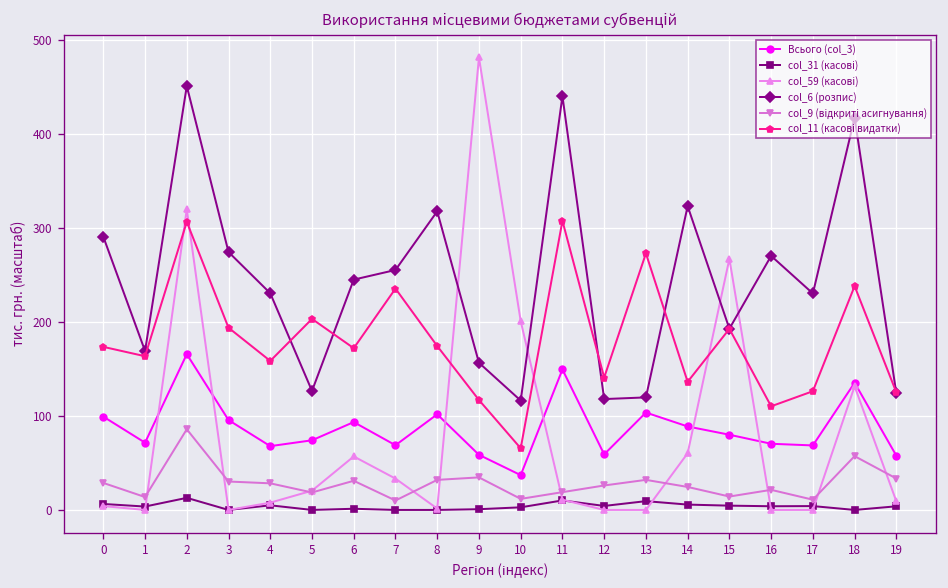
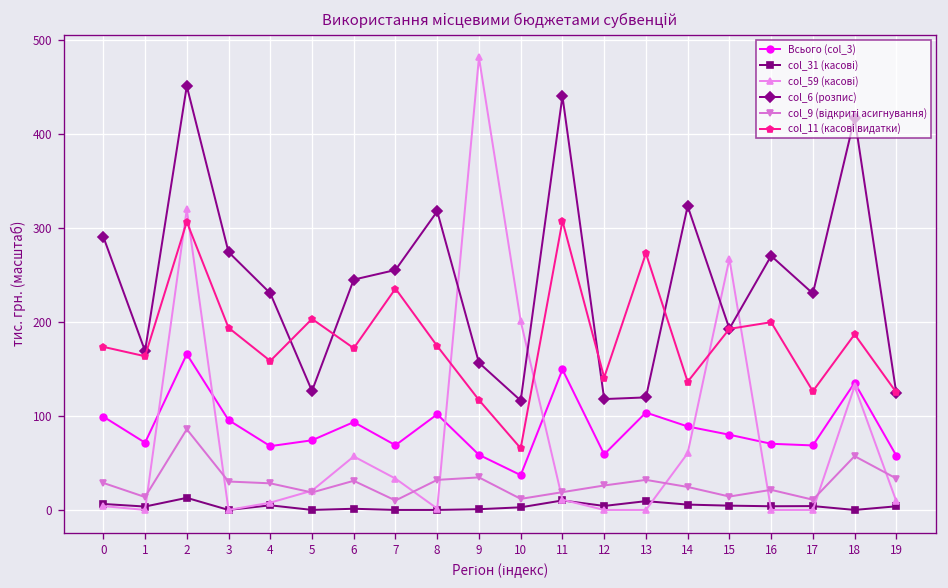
col_11 (касові видатки), 16: 110 -> 200
col_11 (касові видатки), 18: 240 -> 190
